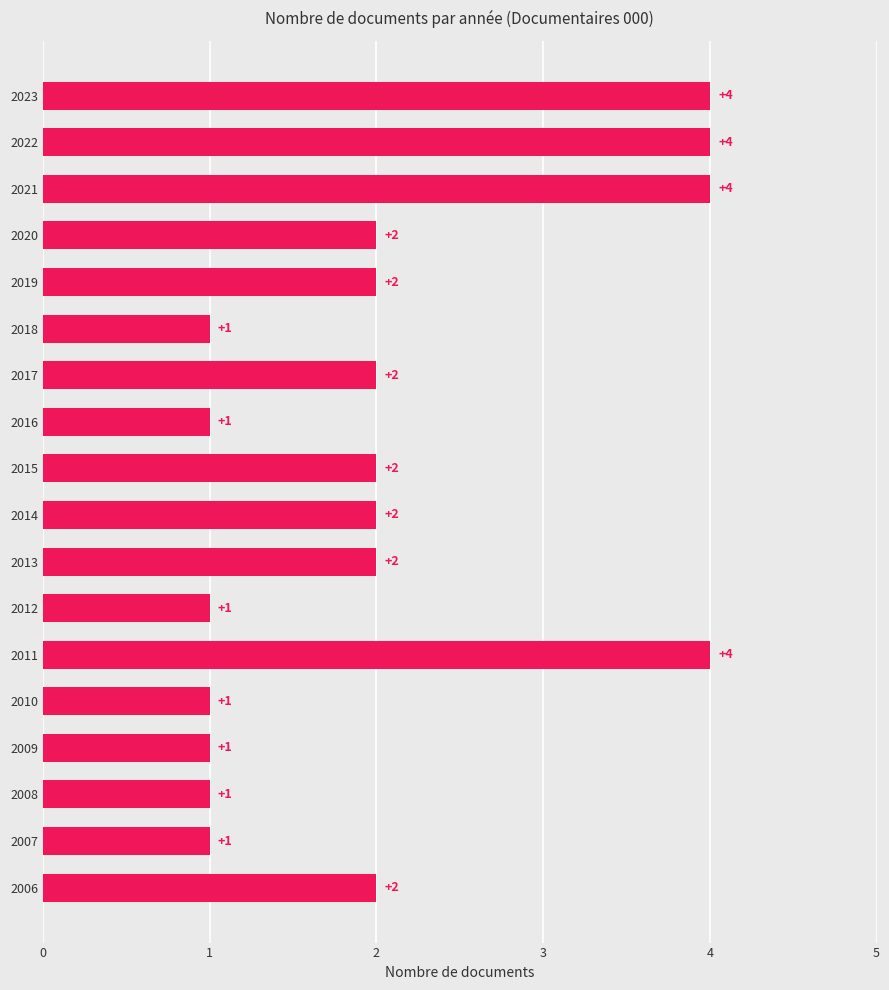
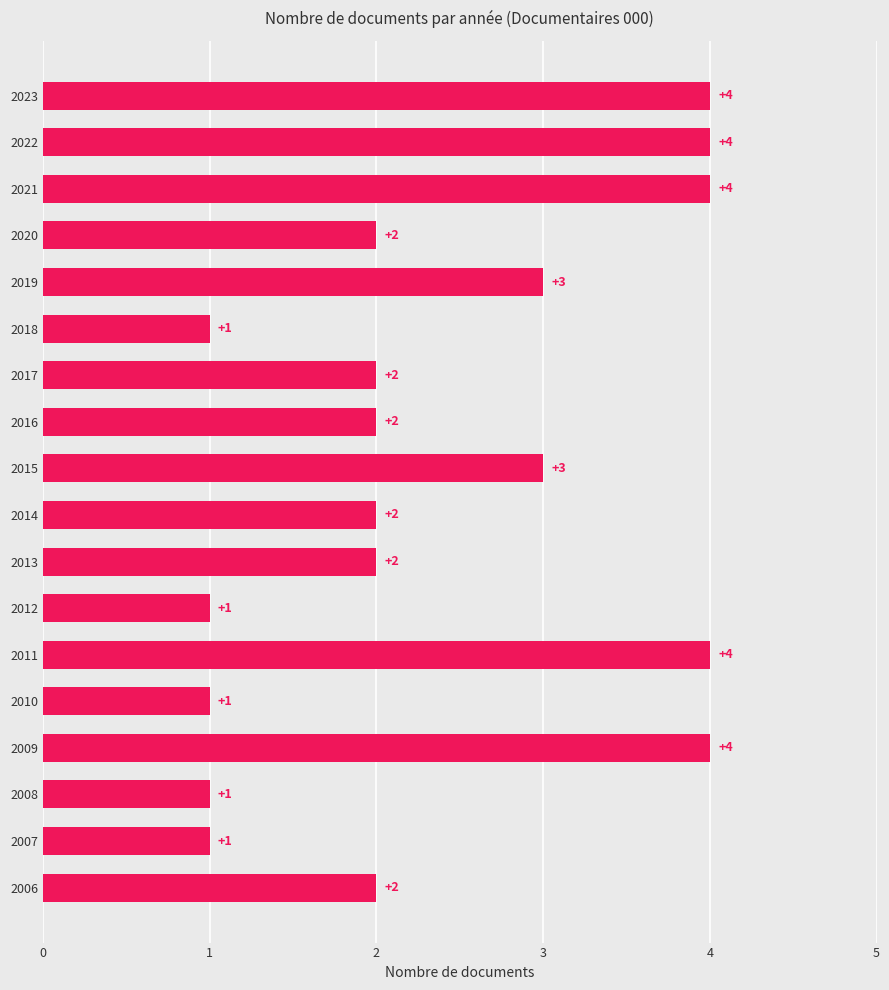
2019: +2 -> +3
2016: +1 -> +2
2015: +2 -> +3
2009: +1 -> +4
